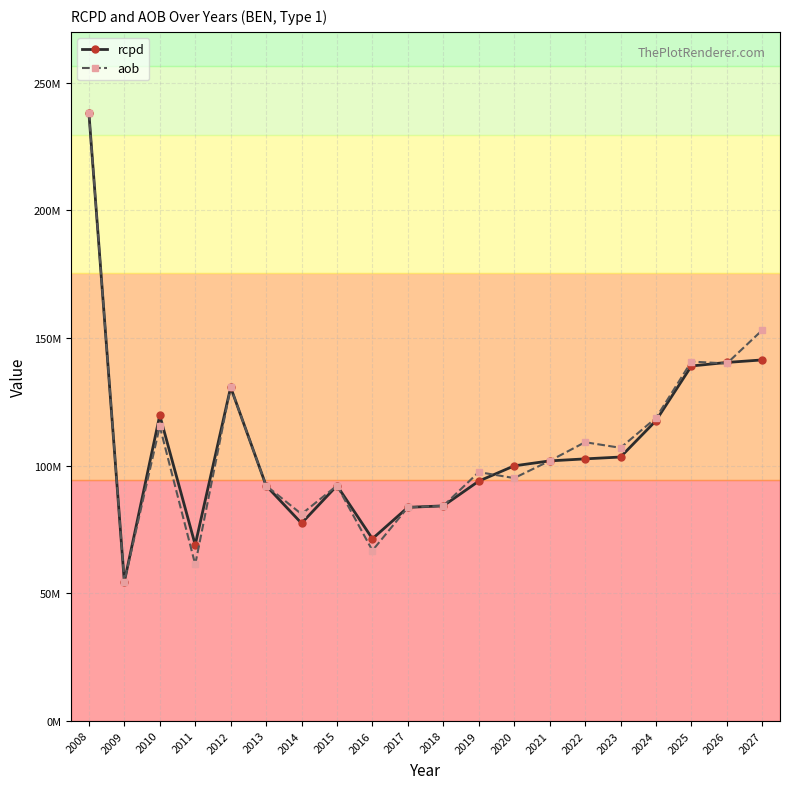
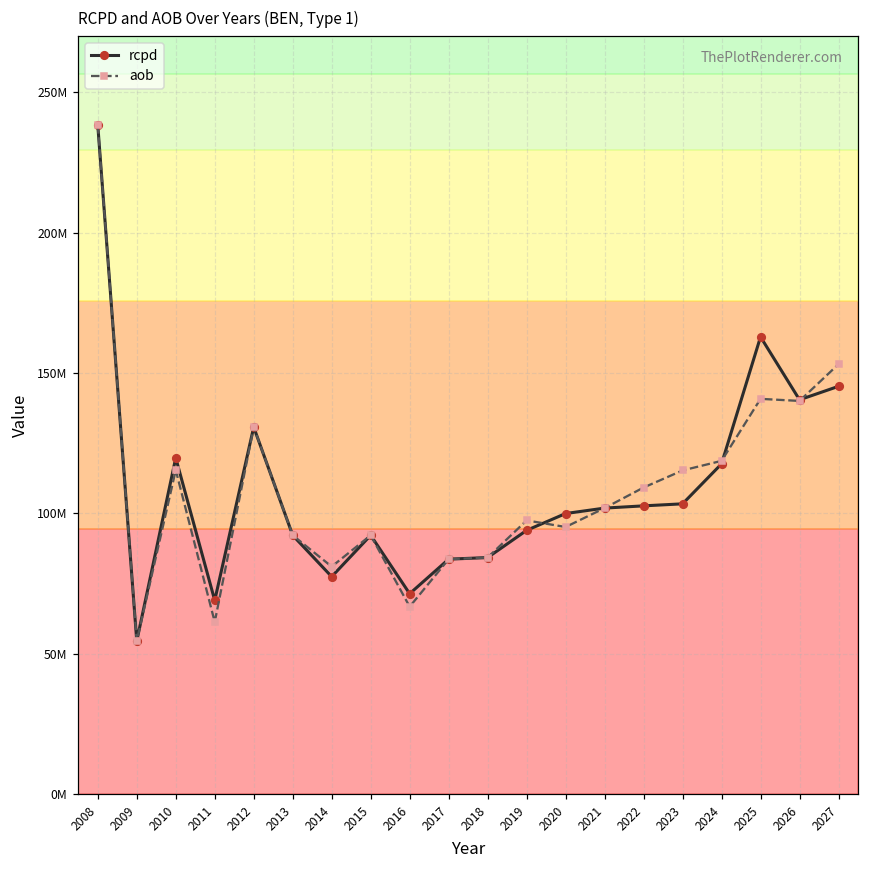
aob, 2023: 107000000 -> 115000000
rcpd, 2025: 139000000 -> 163000000
rcpd, 2027: 141000000 -> 145000000
